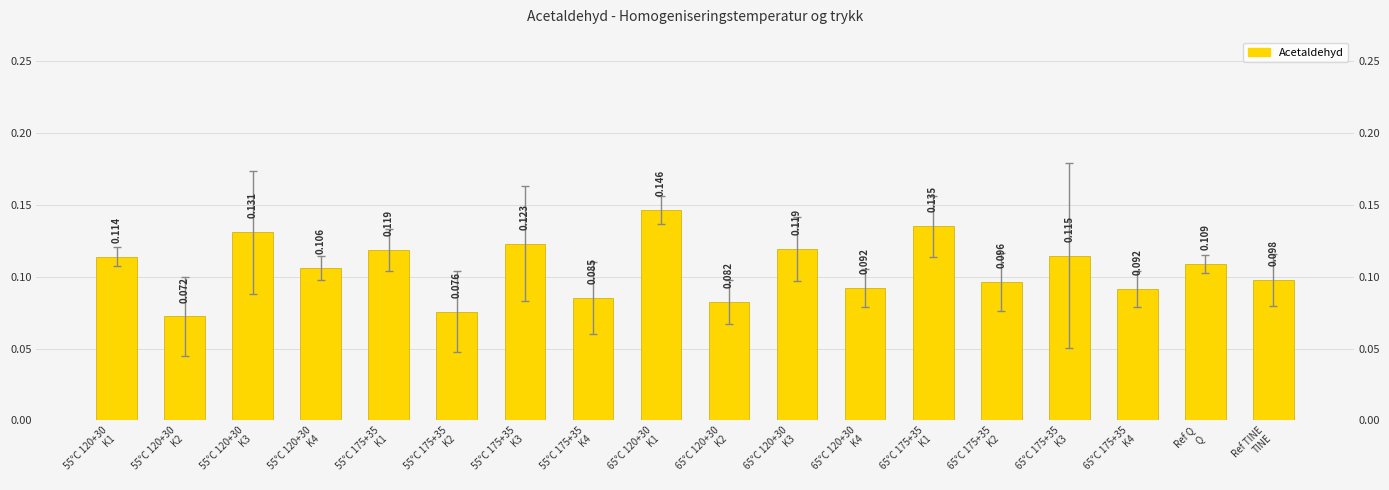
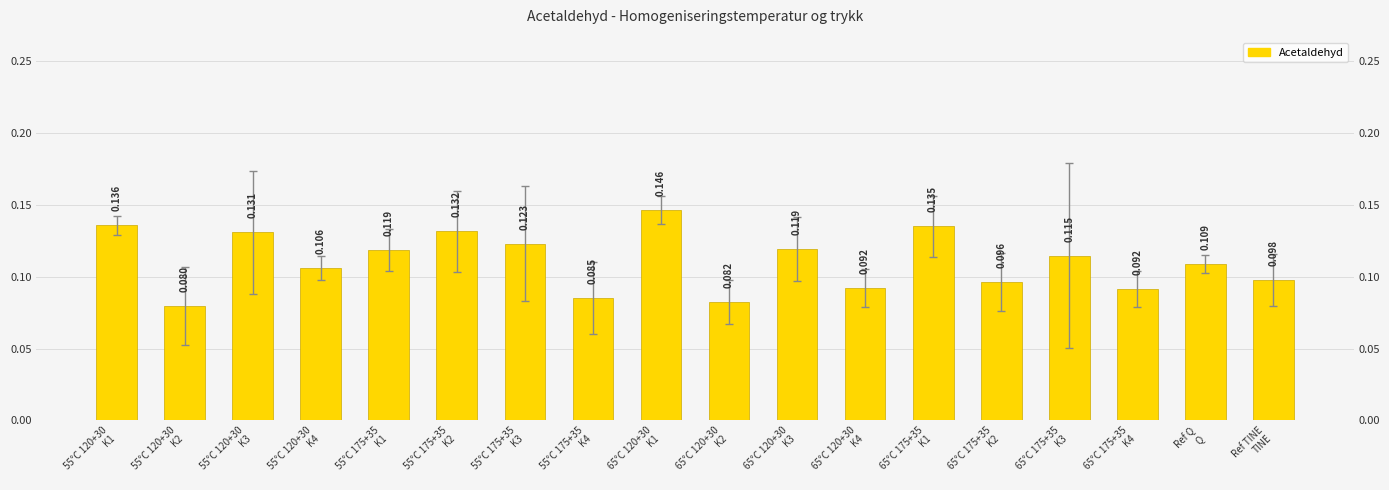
Acetaldehyd, 55°C 120+30 K1: 0.114 -> 0.136
Acetaldehyd, 55°C 120+30 K2: 0.072 -> 0.080
Acetaldehyd, 55°C 175+35 K2: 0.076 -> 0.132
